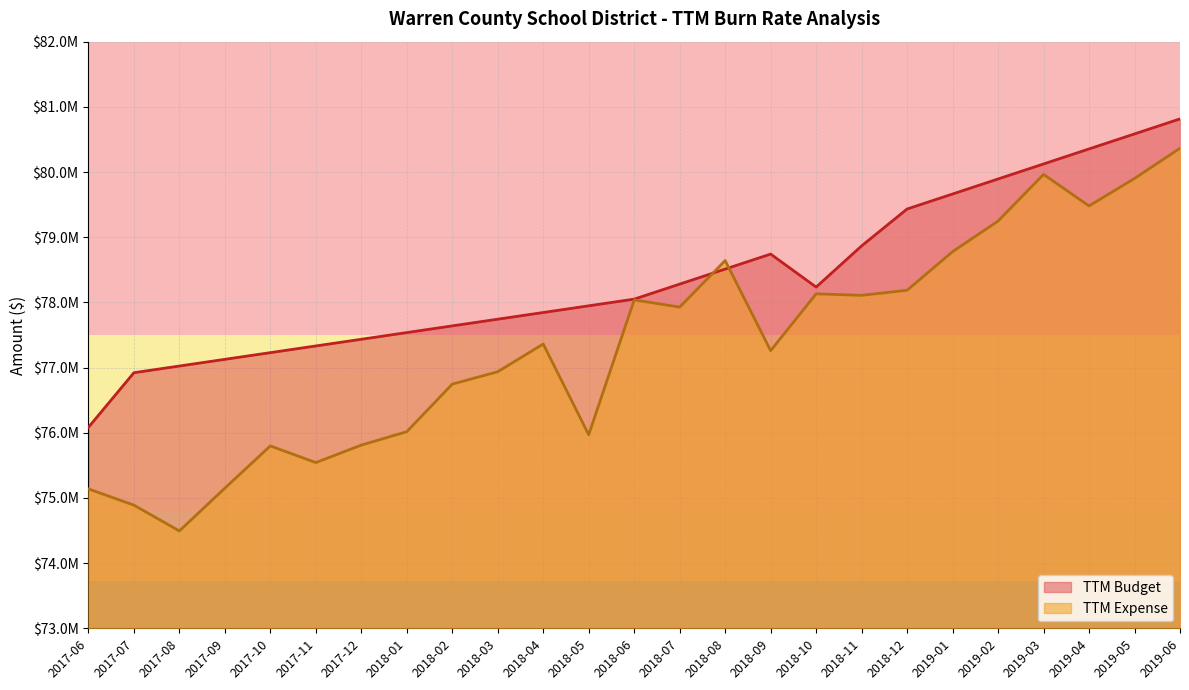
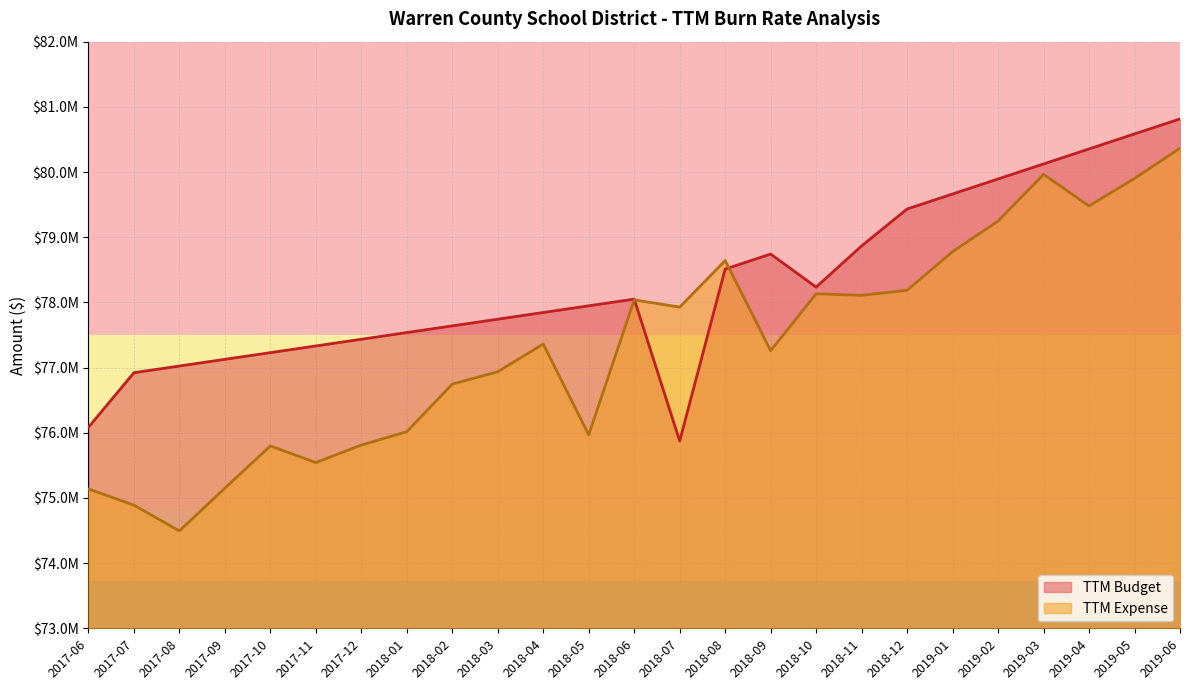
TTM Budget, 2018-07: $78300000 -> $75900000
